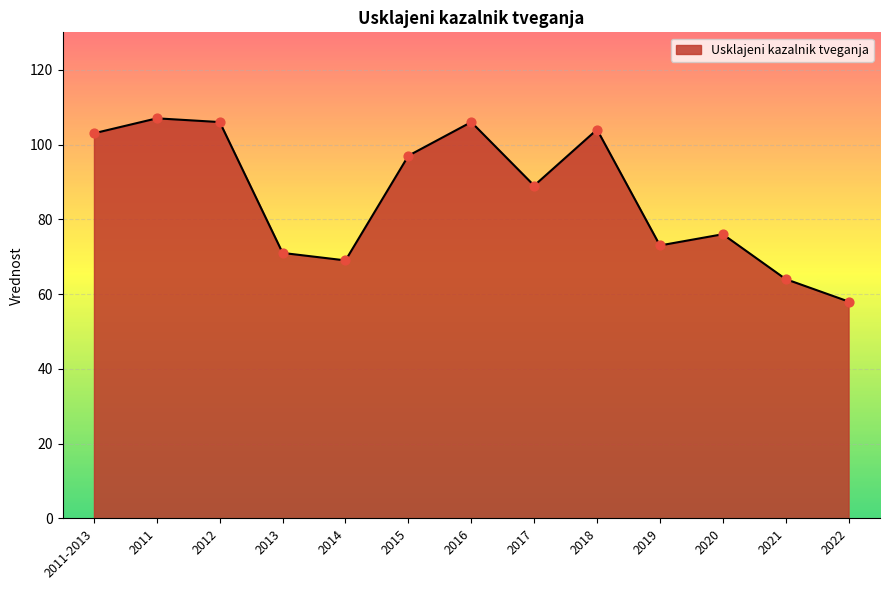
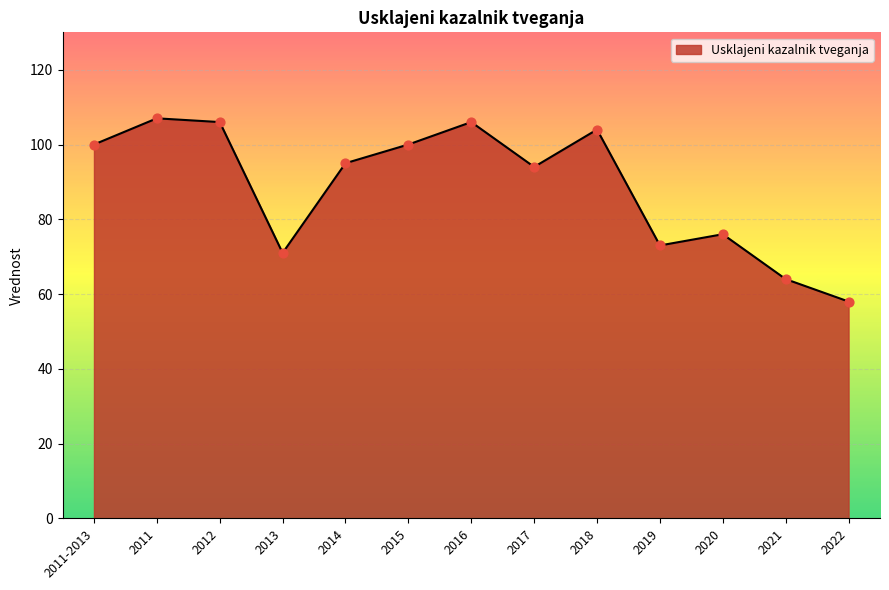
2011-2013: 103 -> 100
2014: 69 -> 95
2015: 97 -> 100
2017: 89 -> 94
